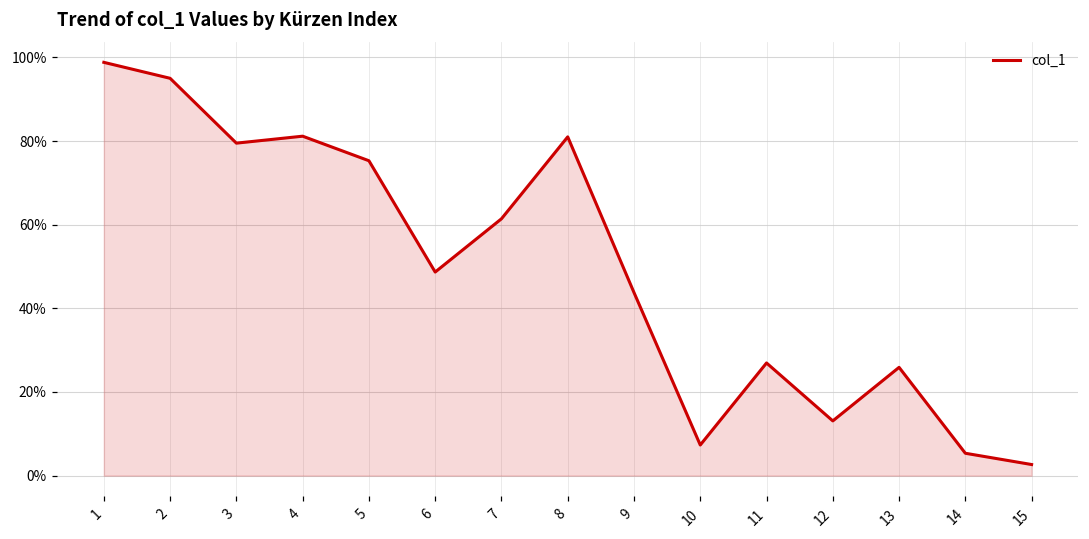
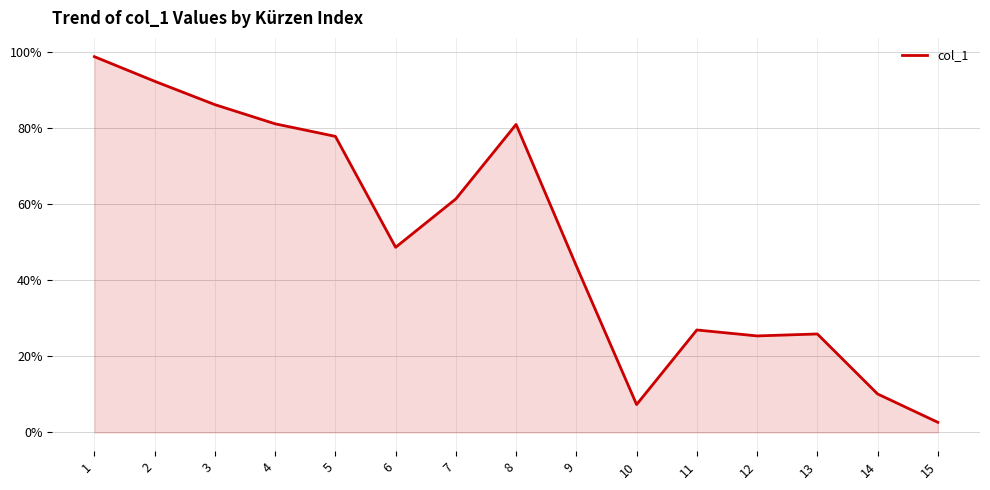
2: 95% -> 92%
3: 80% -> 86%
5: 75% -> 78%
12: 13% -> 25%
14: 5% -> 10%
